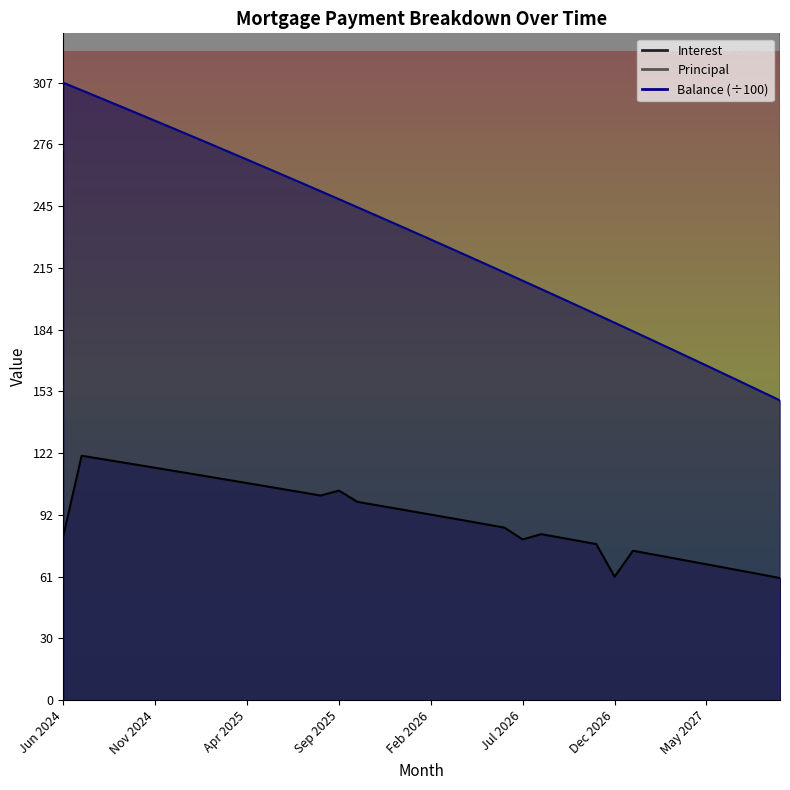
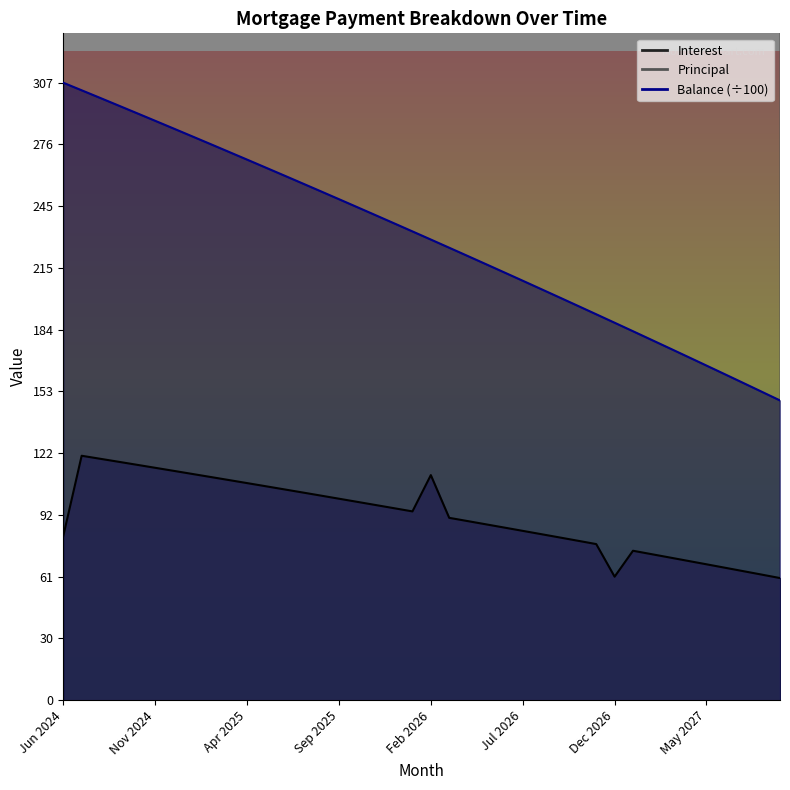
Interest, Sep 2025: 104 -> 100
Interest, Feb 2026: 92 -> 112
Interest, Jul 2026: 80 -> 84
